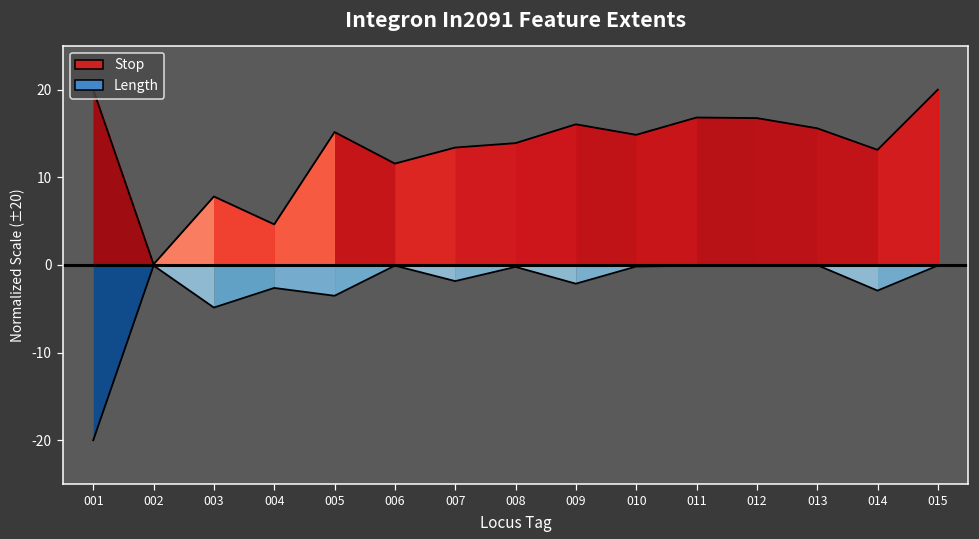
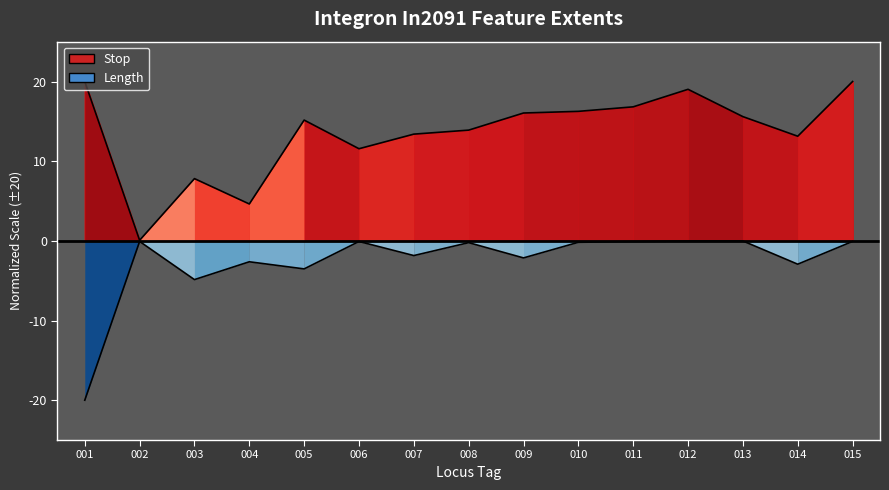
Stop, 010: 15 -> 16
Stop, 012: 17 -> 19
